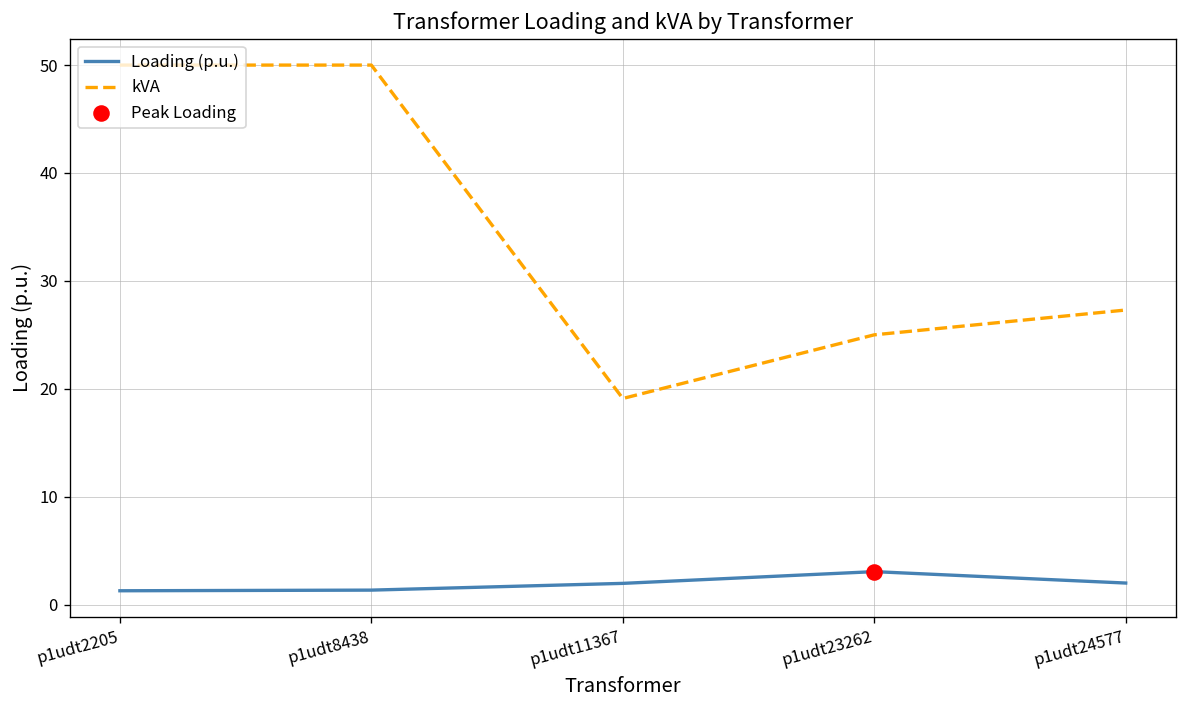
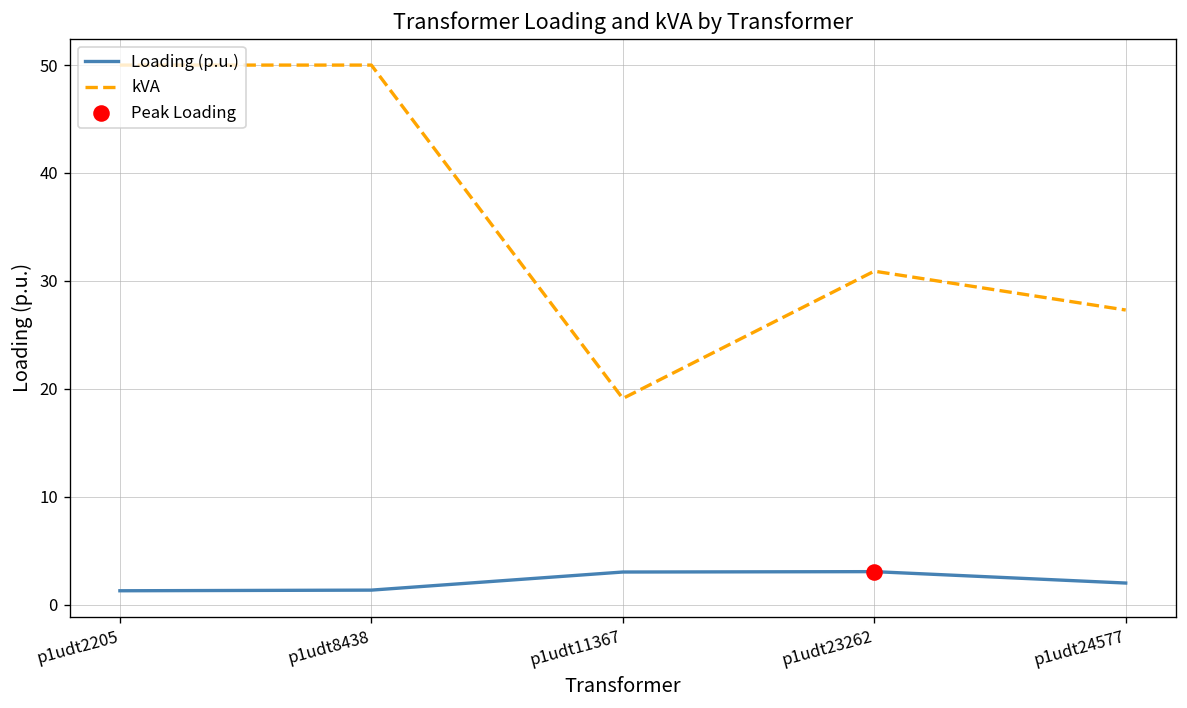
Loading (p.u.), p1udt11367: 2 -> 3
kVA, p1udt23262: 25 -> 31
